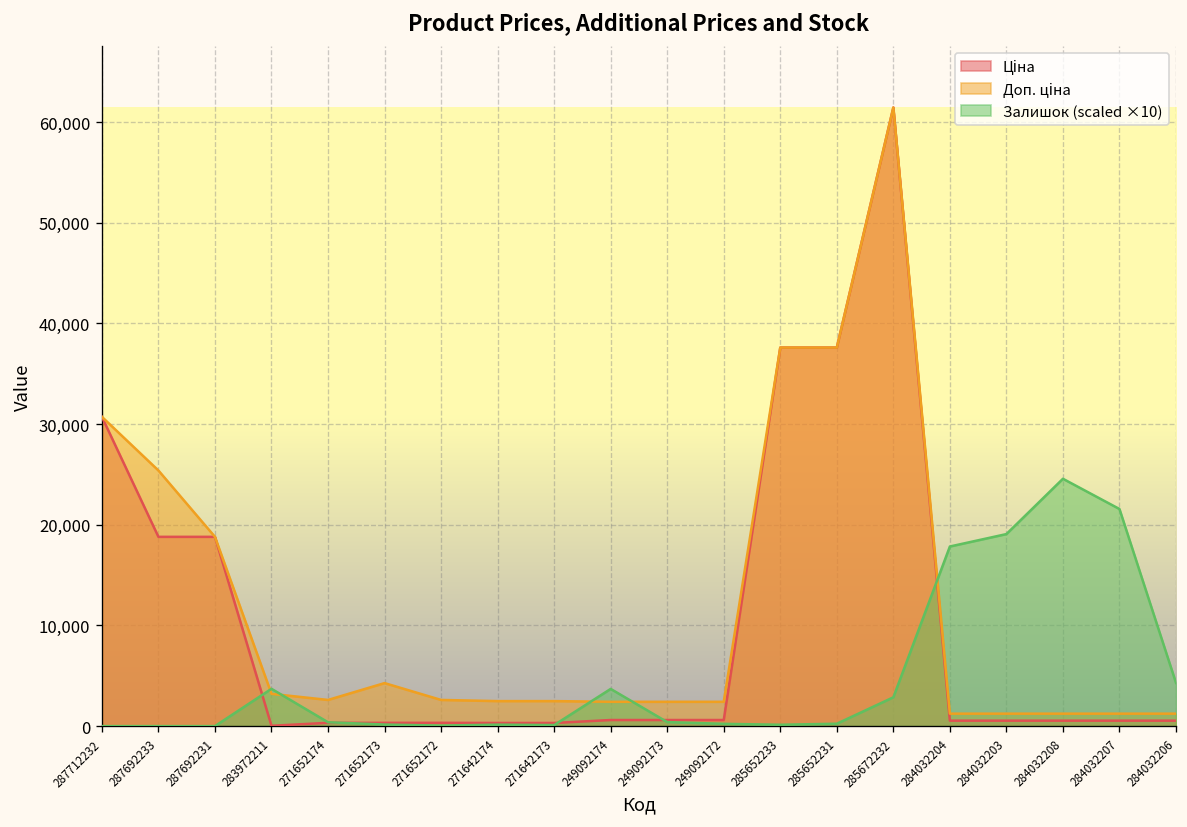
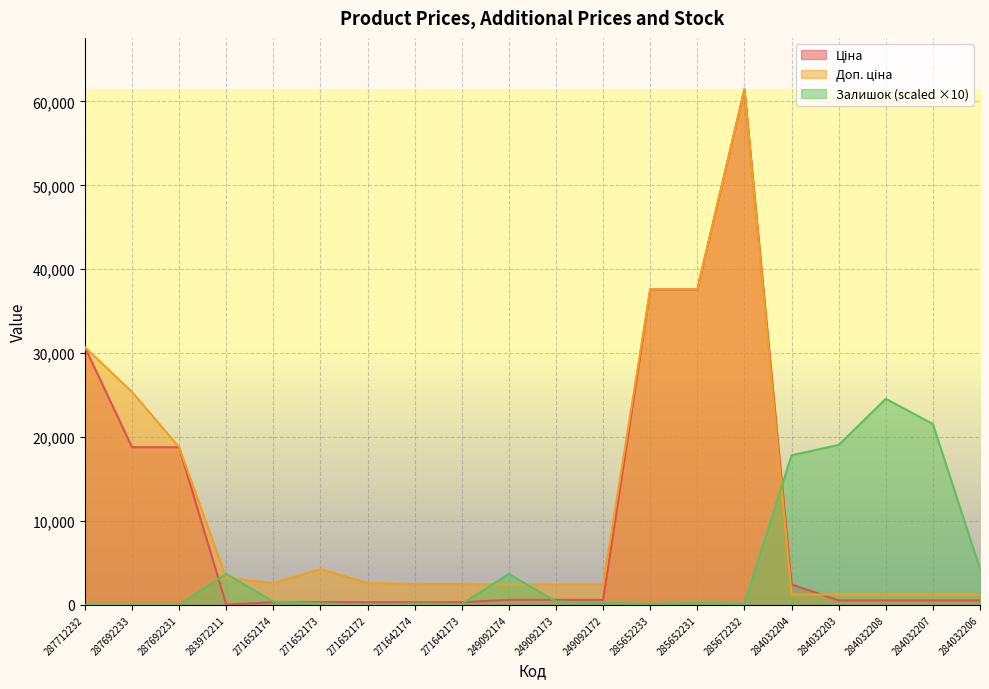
Залишок (scaled ×10), 285672232: 3,000 -> 0
Ціна, 284032204: 1,000 -> 2,000
